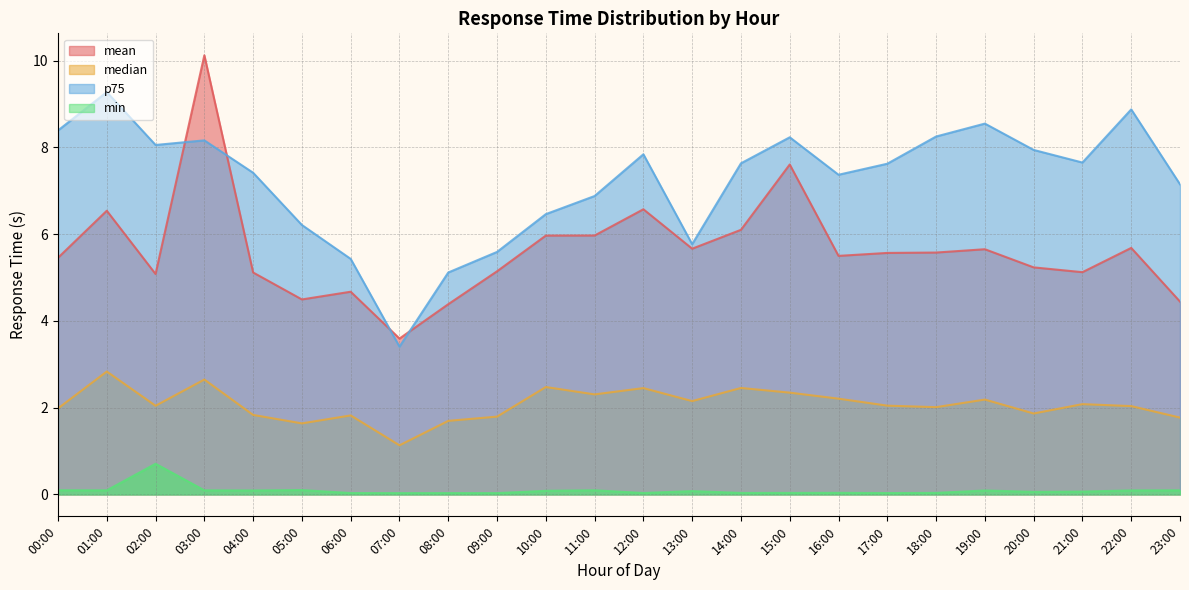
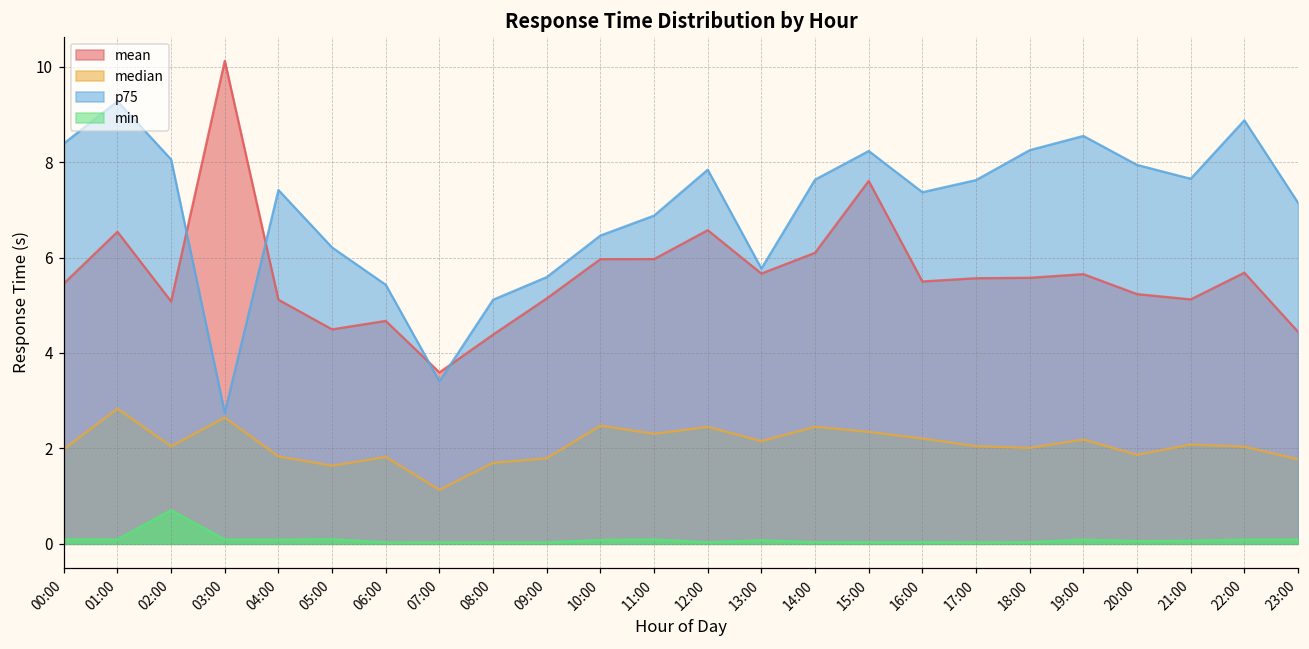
p75, 03:00: 8.2 -> 2.7
